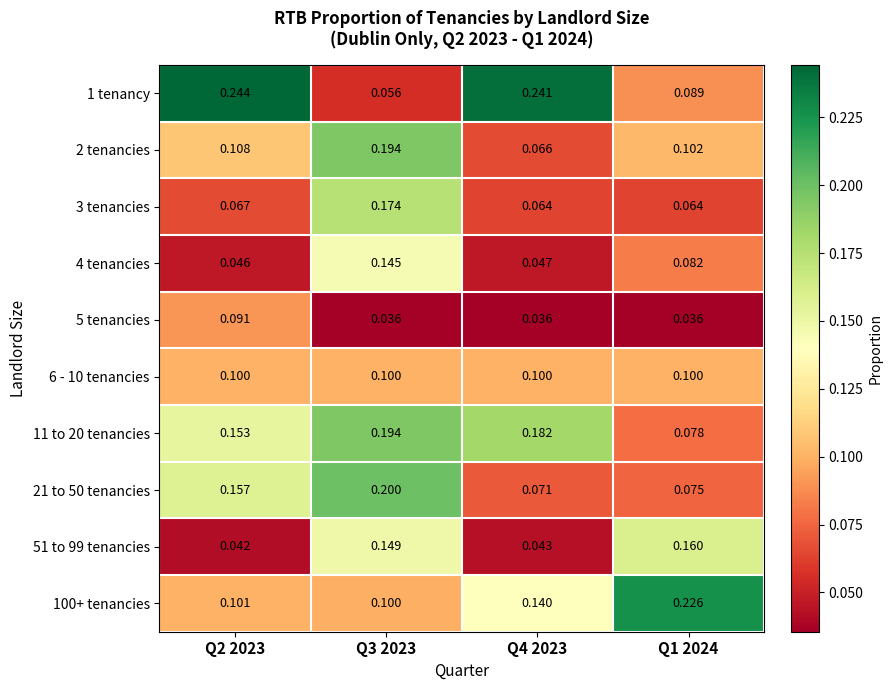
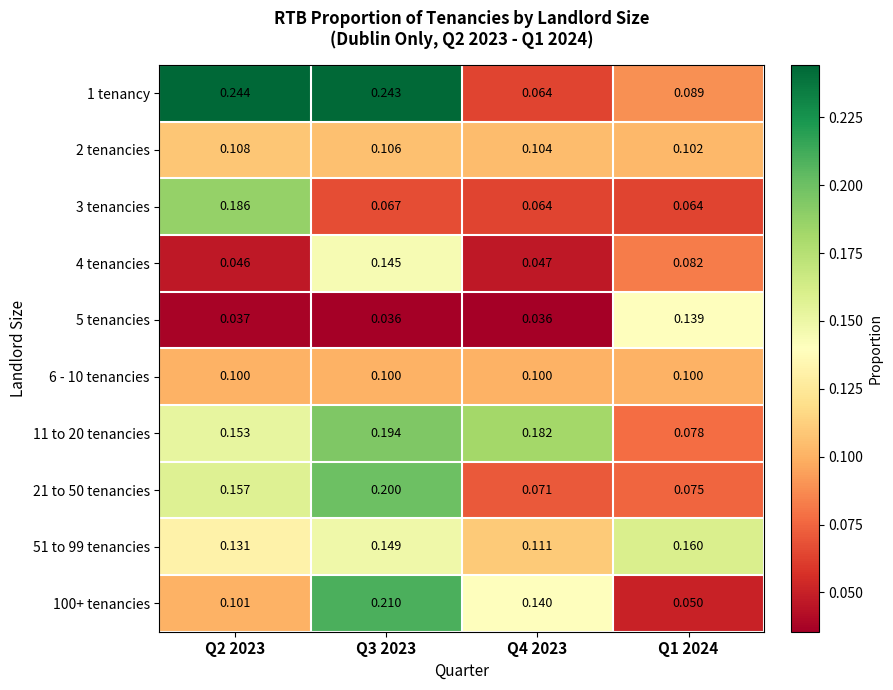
1 tenancy, Q3 2023: 0.056 -> 0.243
1 tenancy, Q4 2023: 0.241 -> 0.064
2 tenancies, Q3 2023: 0.194 -> 0.106
2 tenancies, Q4 2023: 0.066 -> 0.104
3 tenancies, Q2 2023: 0.067 -> 0.186
3 tenancies, Q3 2023: 0.174 -> 0.067
5 tenancies, Q2 2023: 0.091 -> 0.037
5 tenancies, Q1 2024: 0.036 -> 0.139
51 to 99 tenancies, Q2 2023: 0.042 -> 0.131
51 to 99 tenancies, Q4 2023: 0.043 -> 0.111
100+ tenancies, Q3 2023: 0.100 -> 0.210
100+ tenancies, Q1 2024: 0.226 -> 0.050
